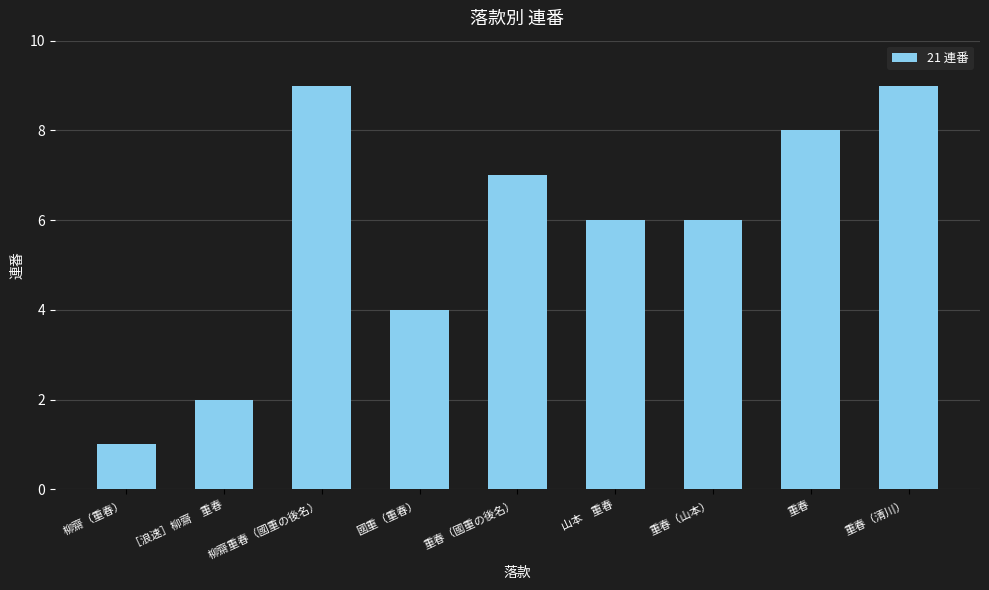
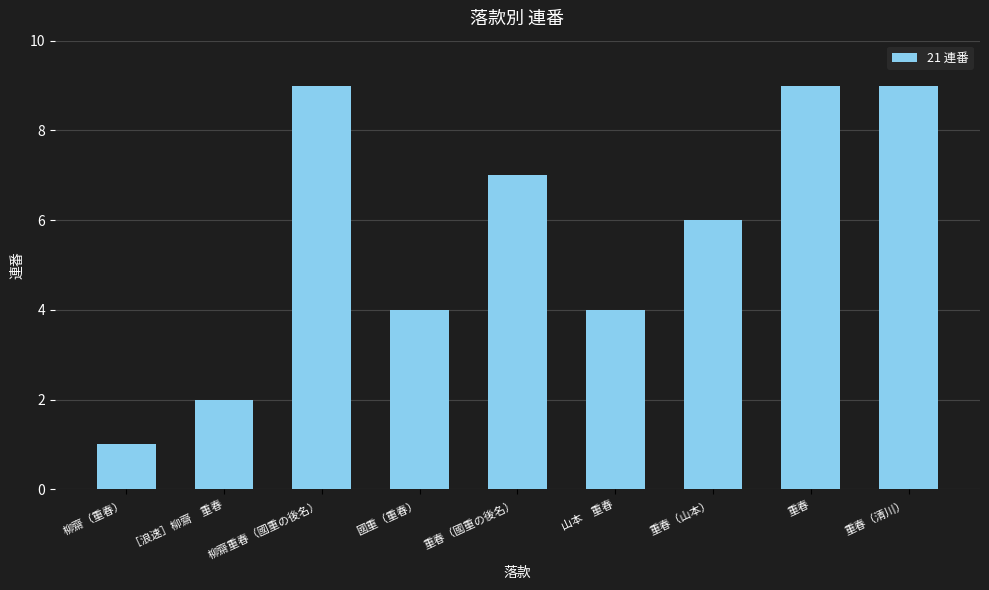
山本 重春: 6 -> 4
重春: 8 -> 9
